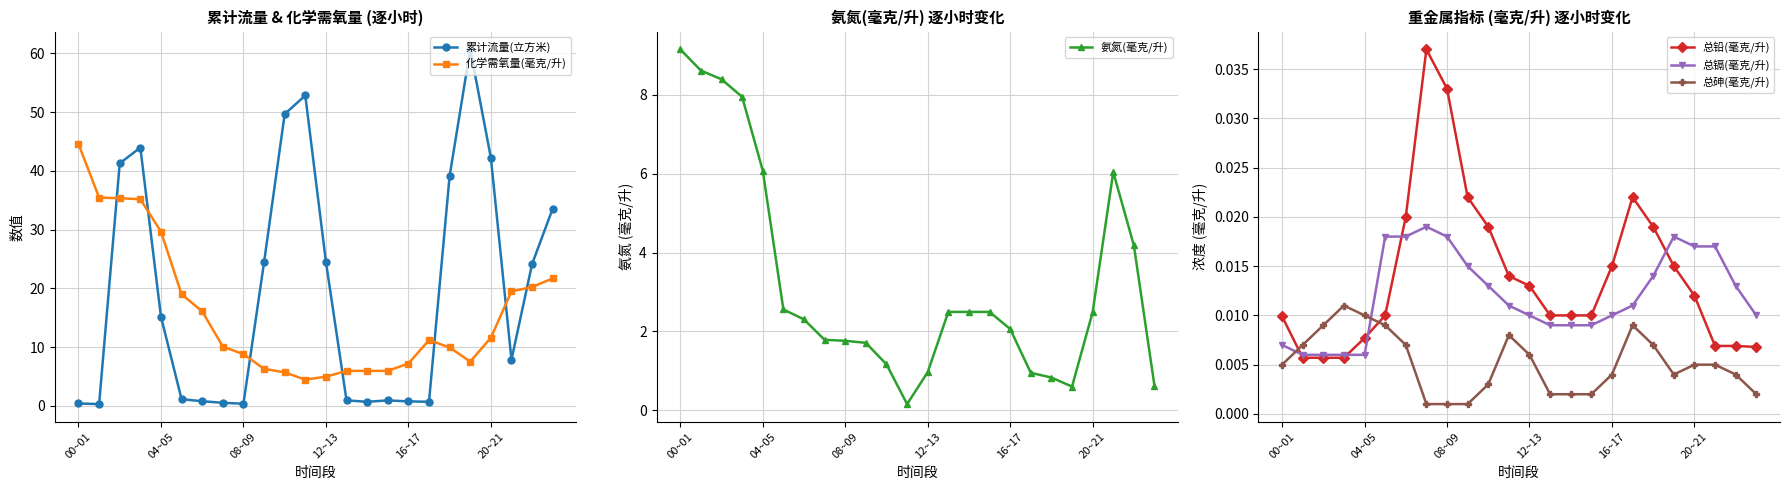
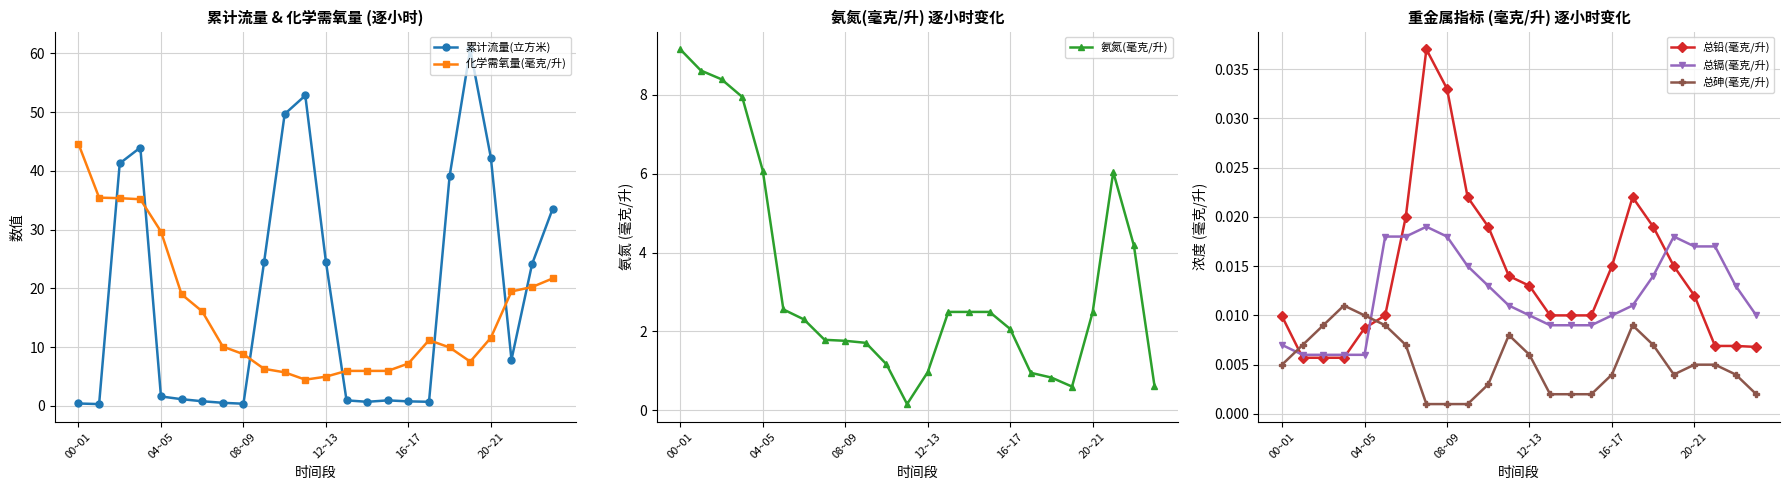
累计流量 & 化学需氧量 (逐小时), 累计流量(立方米), 04~05: 15 -> 2
重金属指标 (毫克/升) 逐小时变化, 总铅(毫克/升), 04~05: 0.008 -> 0.009
